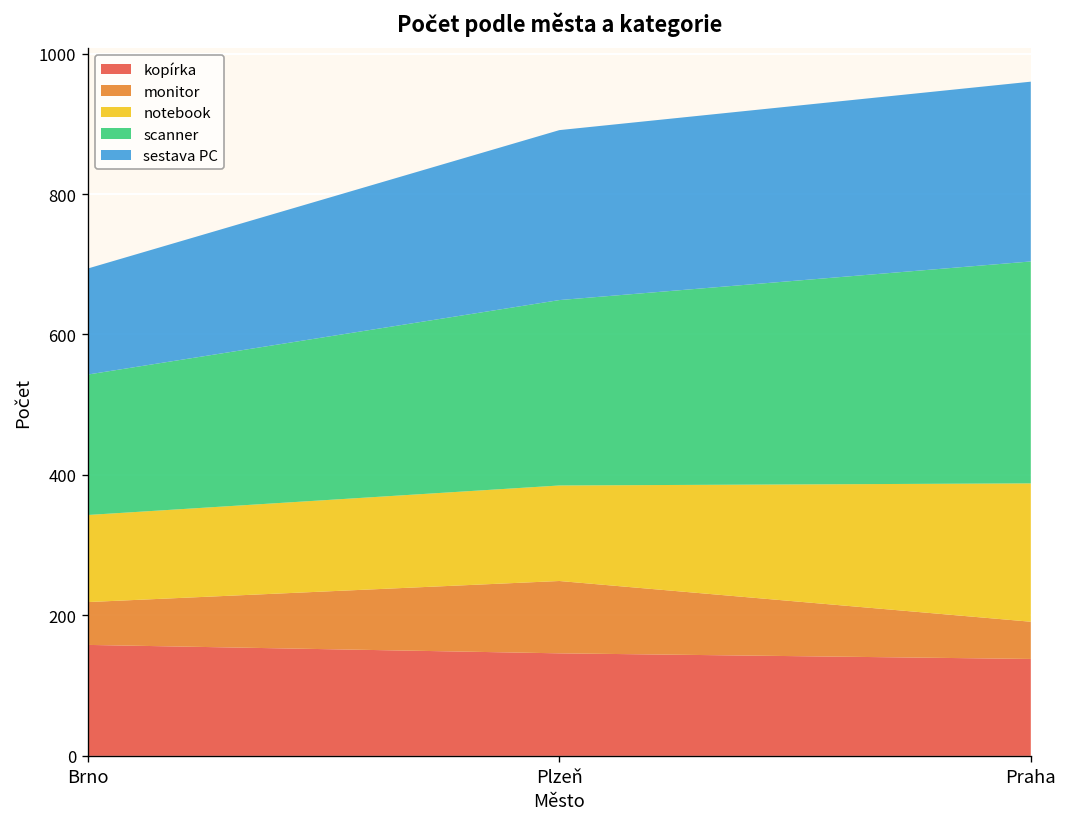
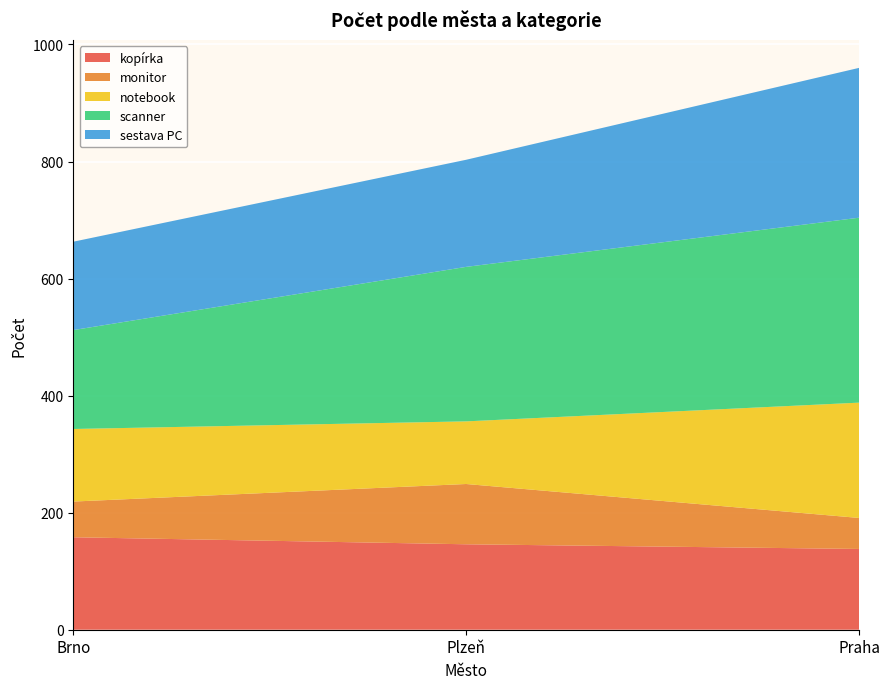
scanner, Brno: 200 -> 170
notebook, Plzeň: 140 -> 110
sestava PC, Plzeň: 240 -> 180
